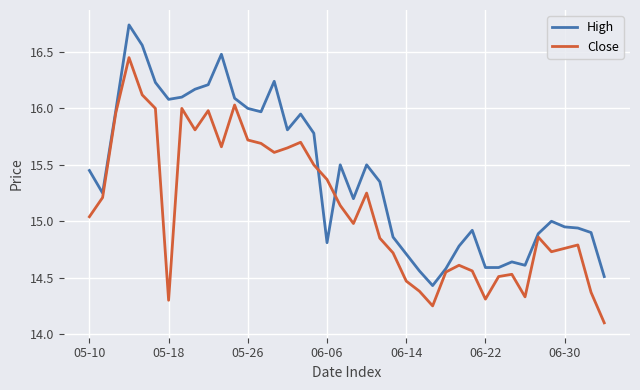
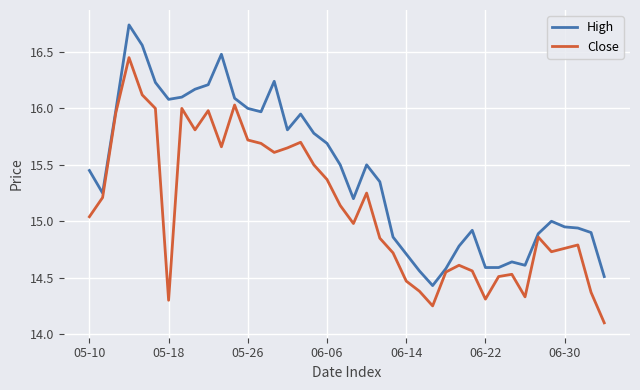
High, 06-06: 14.81 -> 15.69
